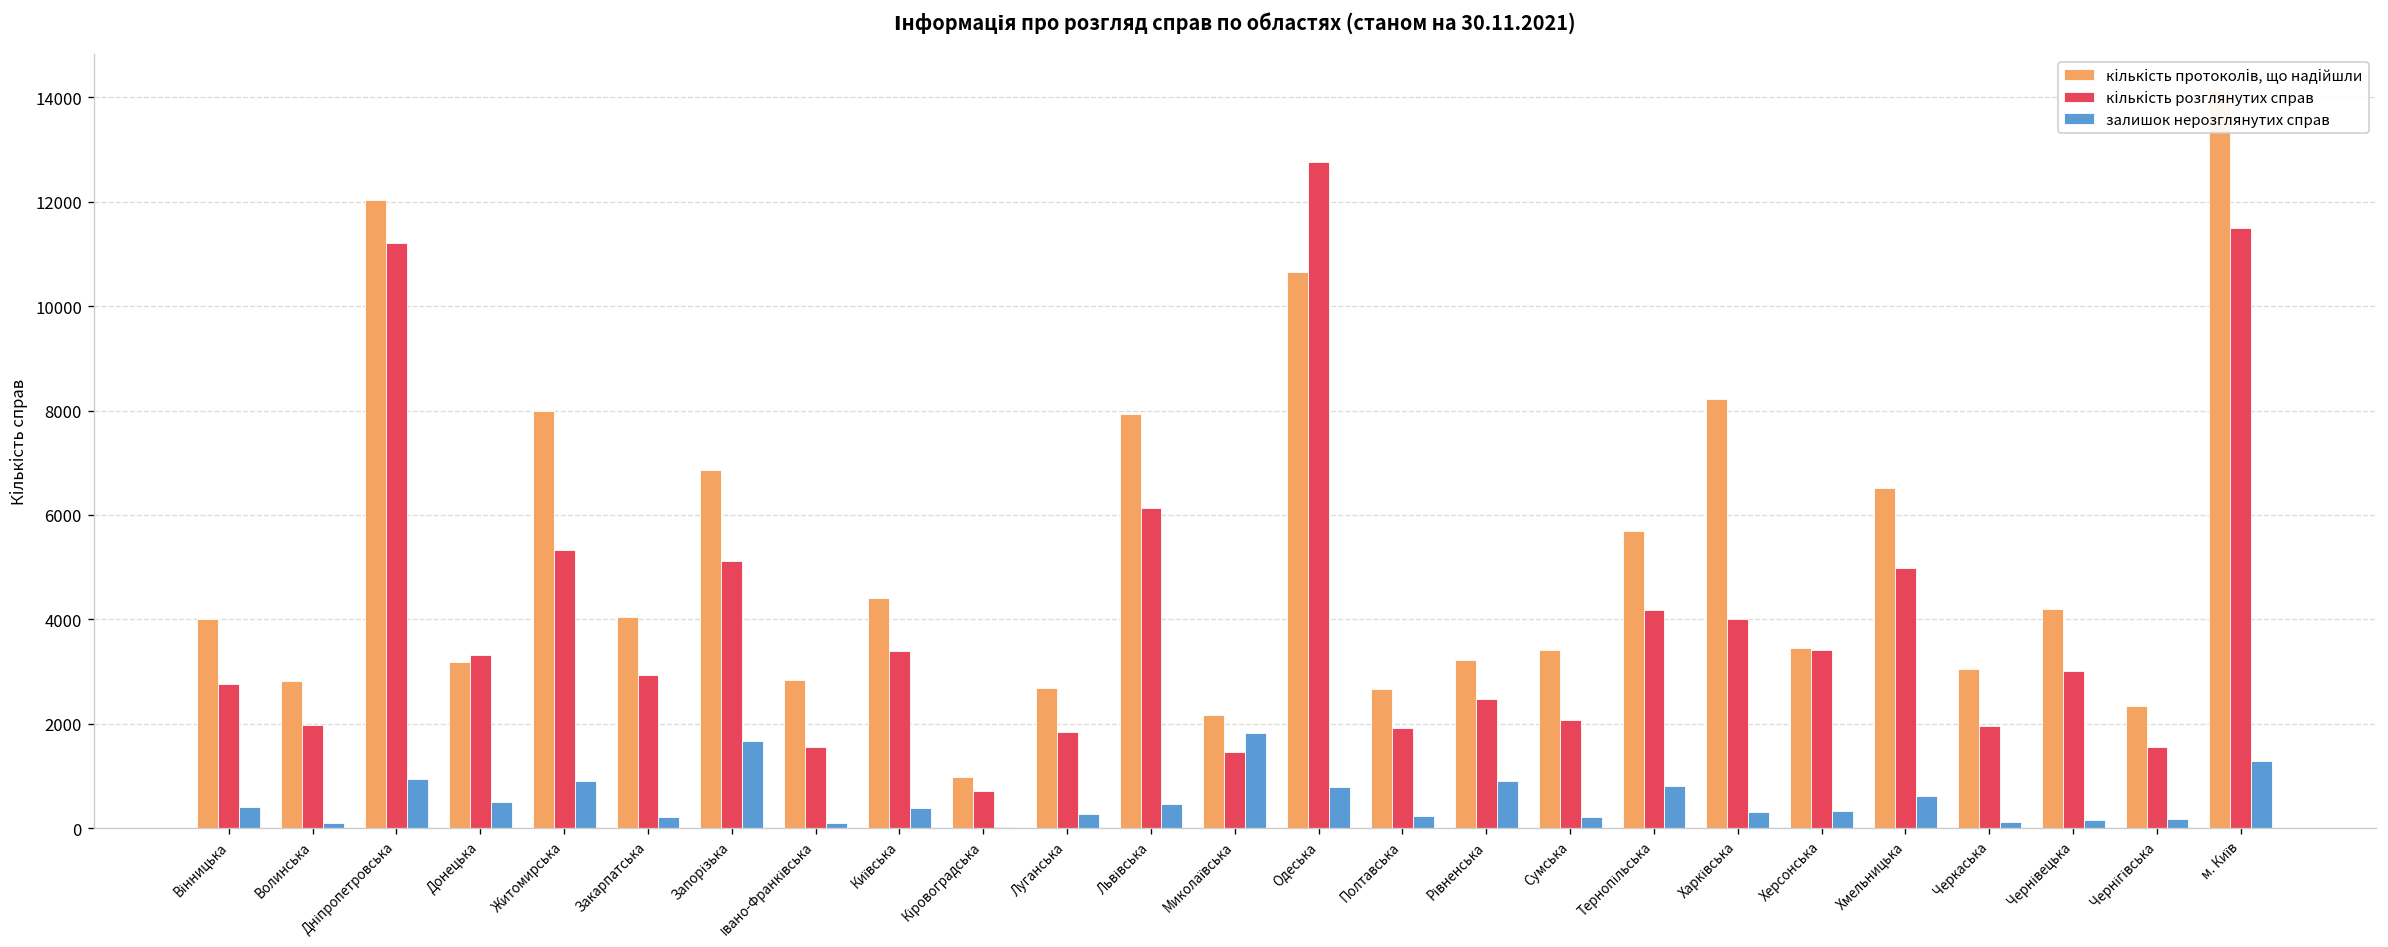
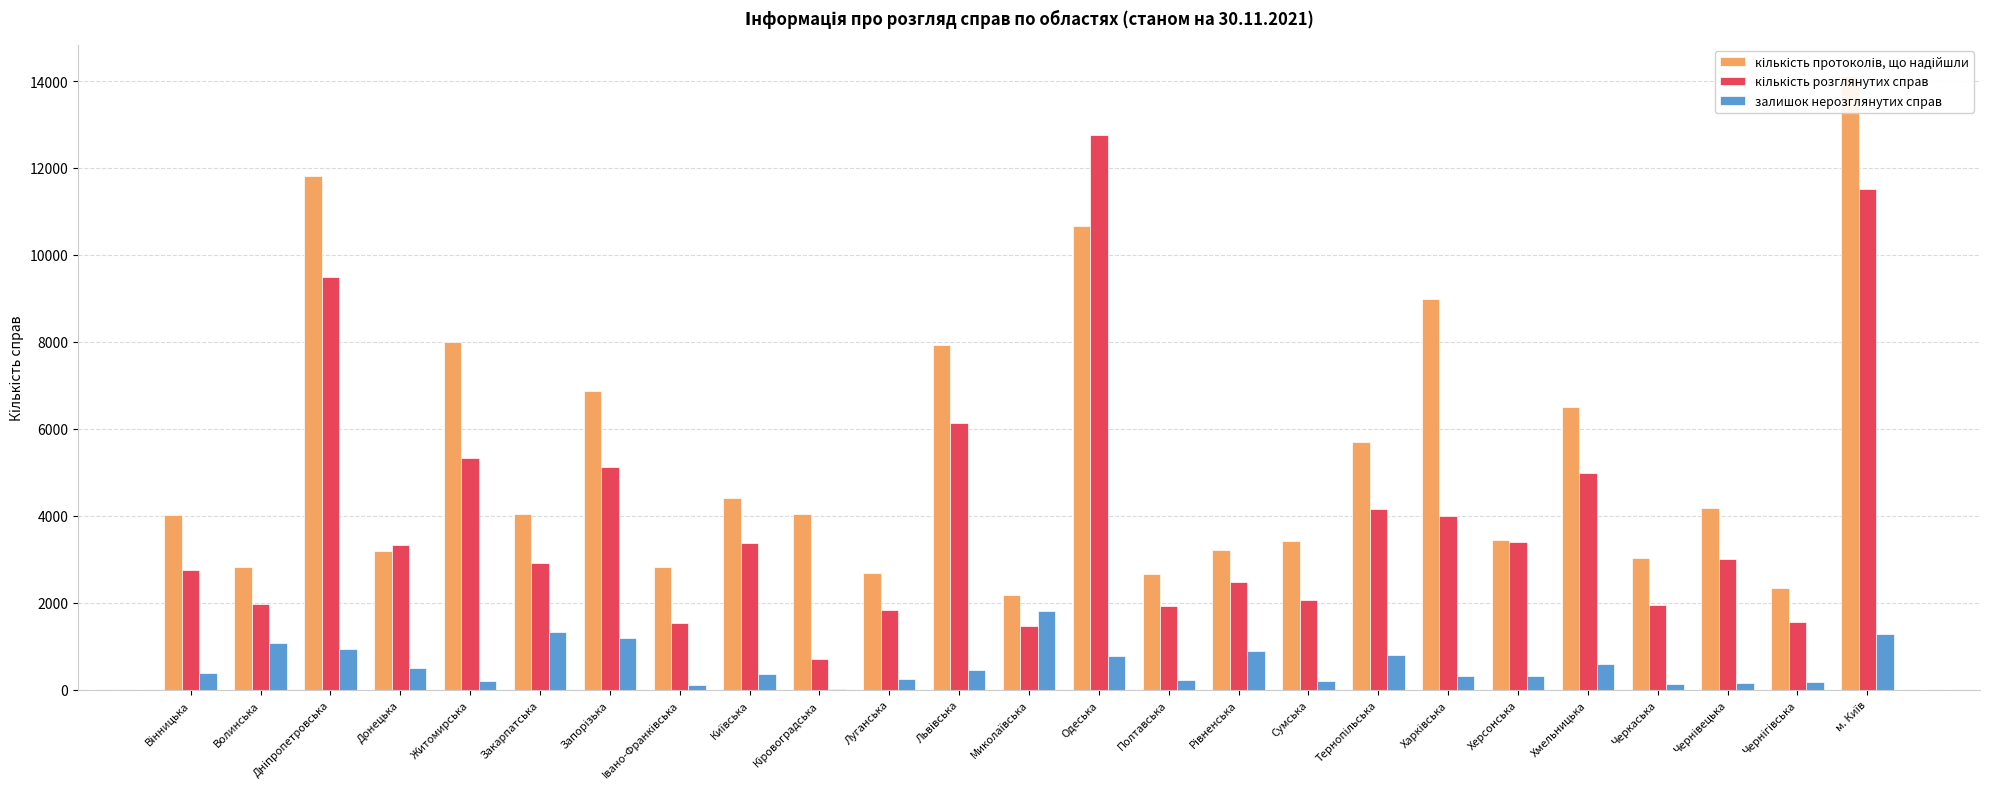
залишок нерозглянутих справ, Волинська: 100 -> 1100
кількість протоколів, що надійшли, Дніпропетровська: 12000 -> 11800
кількість розглянутих справ, Дніпропетровська: 11200 -> 9500
залишок нерозглянутих справ, Житомирська: 900 -> 200
залишок нерозглянутих справ, Закарпатська: 200 -> 1300
залишок нерозглянутих справ, Запорізька: 1700 -> 1200
кількість протоколів, що надійшли, Кіровоградська: 1000 -> 4000
кількість протоколів, що надійшли, Харківська: 8200 -> 9000
